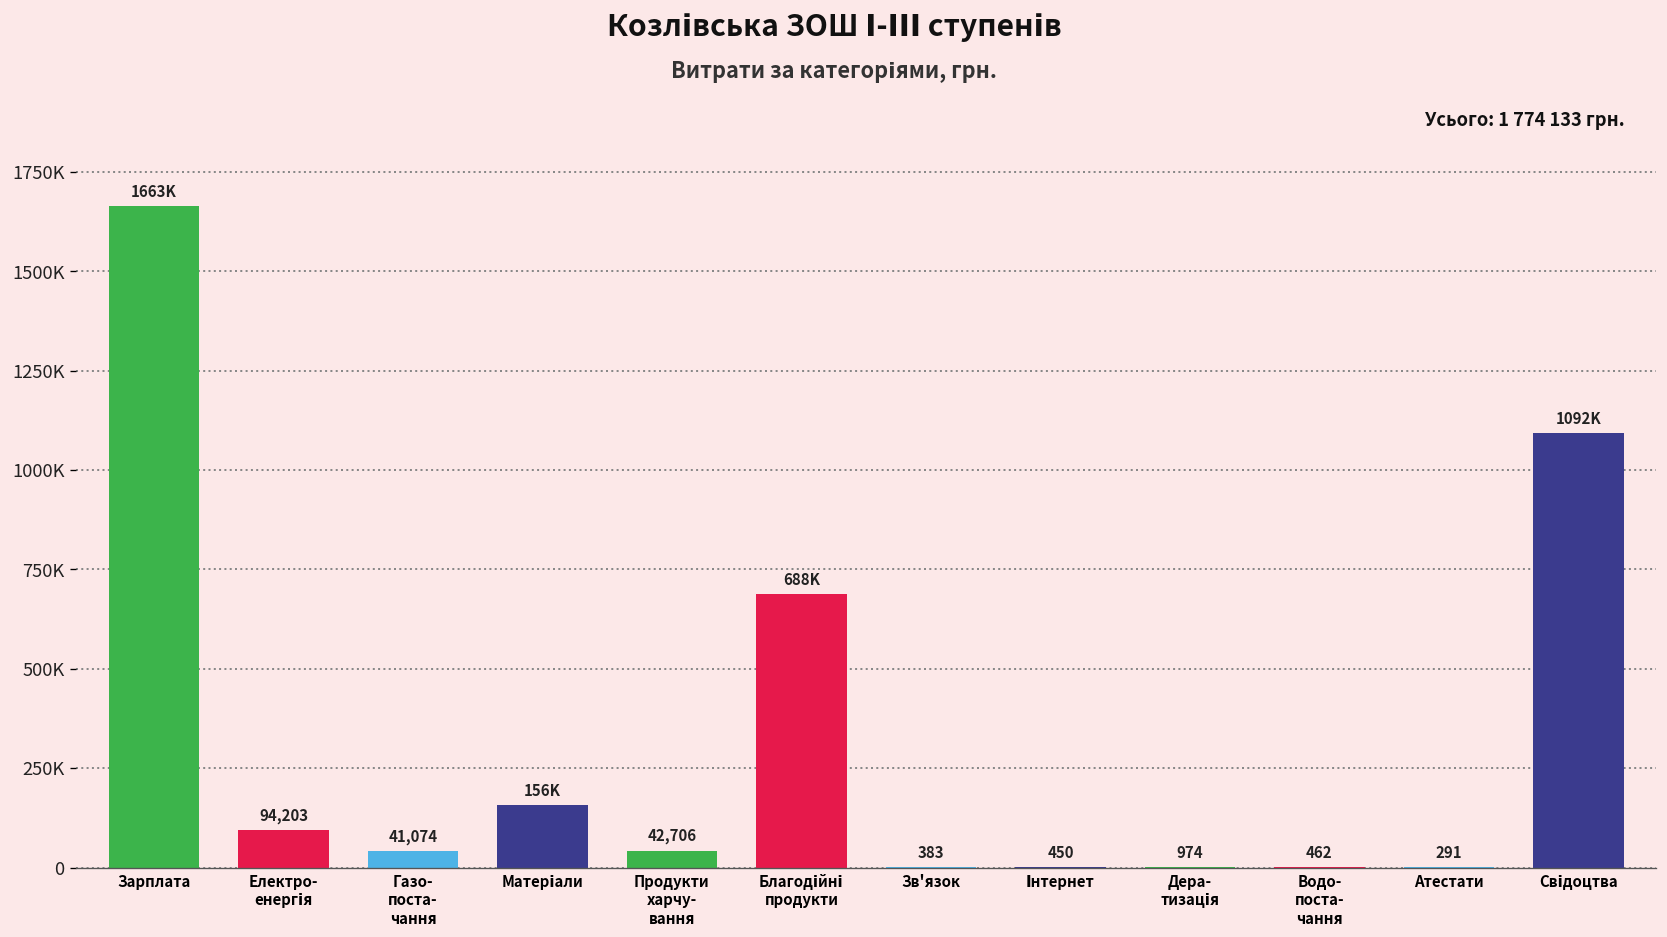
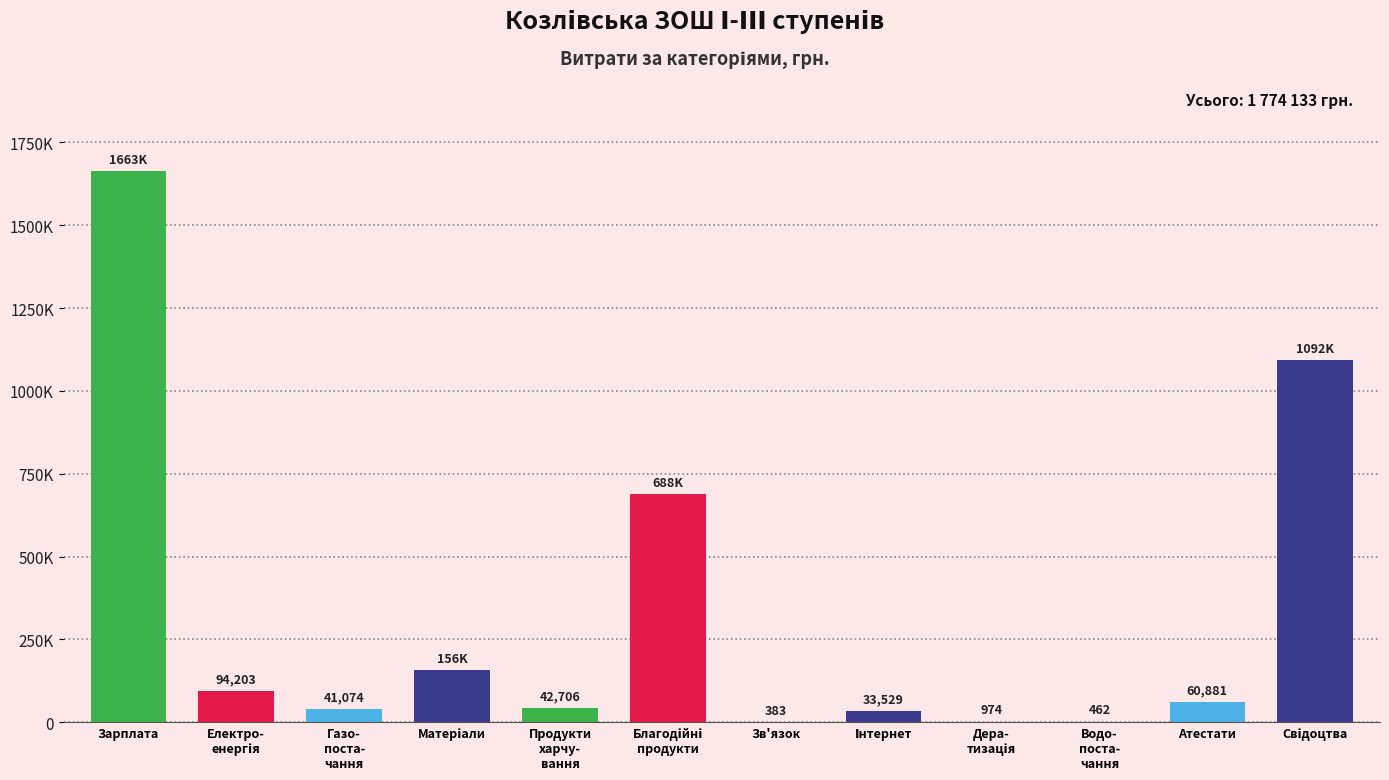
Інтернет: 450 -> 33,529
Атестати: 291 -> 60,881
